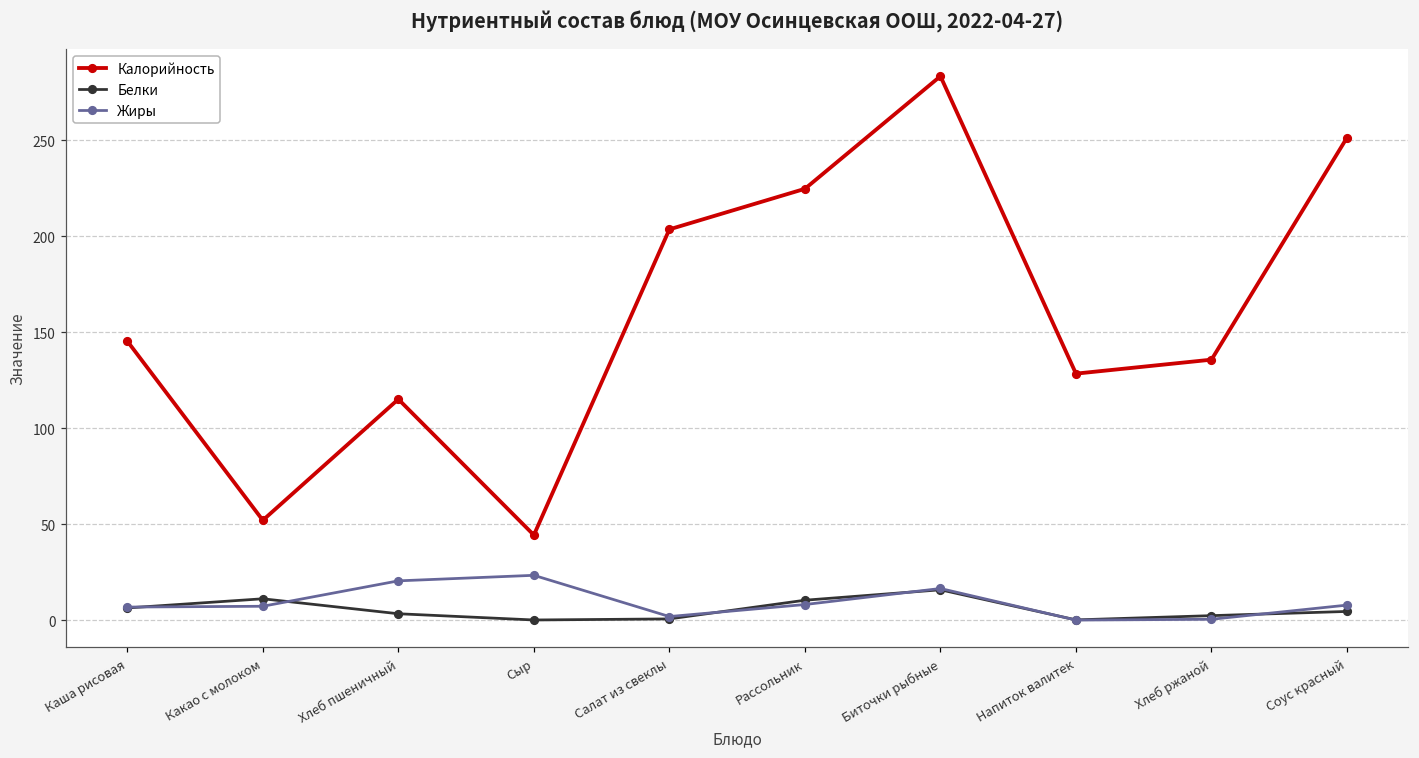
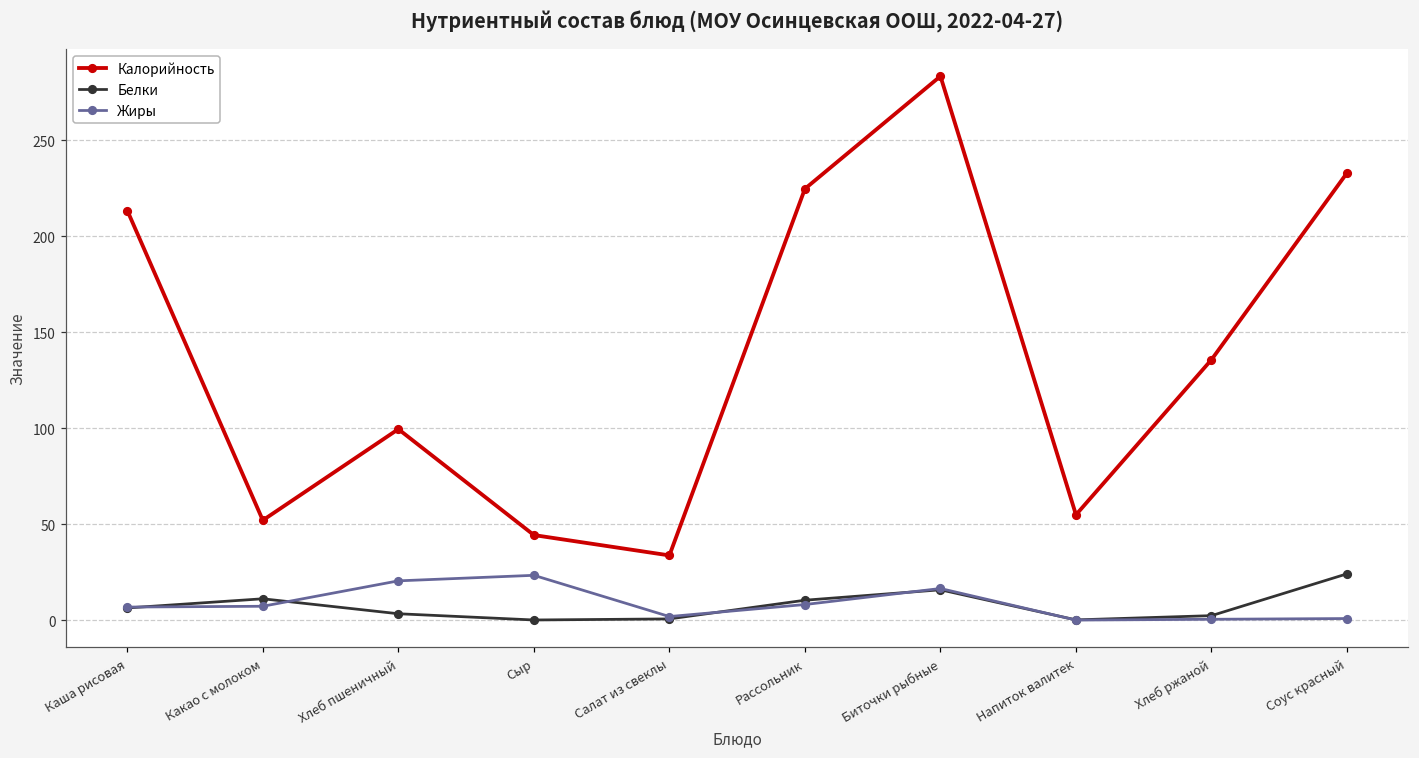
Калорийность, Каша рисовая: 145 -> 213
Калорийность, Хлеб пшеничный: 115 -> 100
Калорийность, Салат из свеклы: 204 -> 34
Калорийность, Напиток валитек: 128 -> 55
Калорийность, Соус красный: 251 -> 233
Белки, Соус красный: 5 -> 24
Жиры, Соус красный: 8 -> 1
